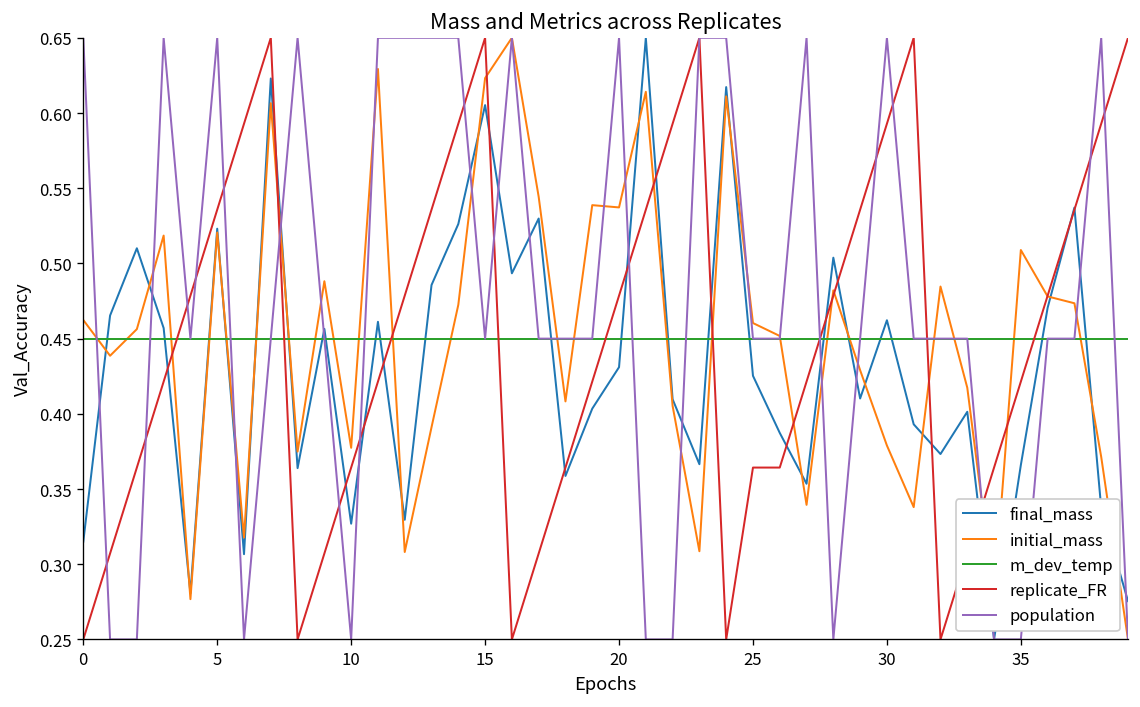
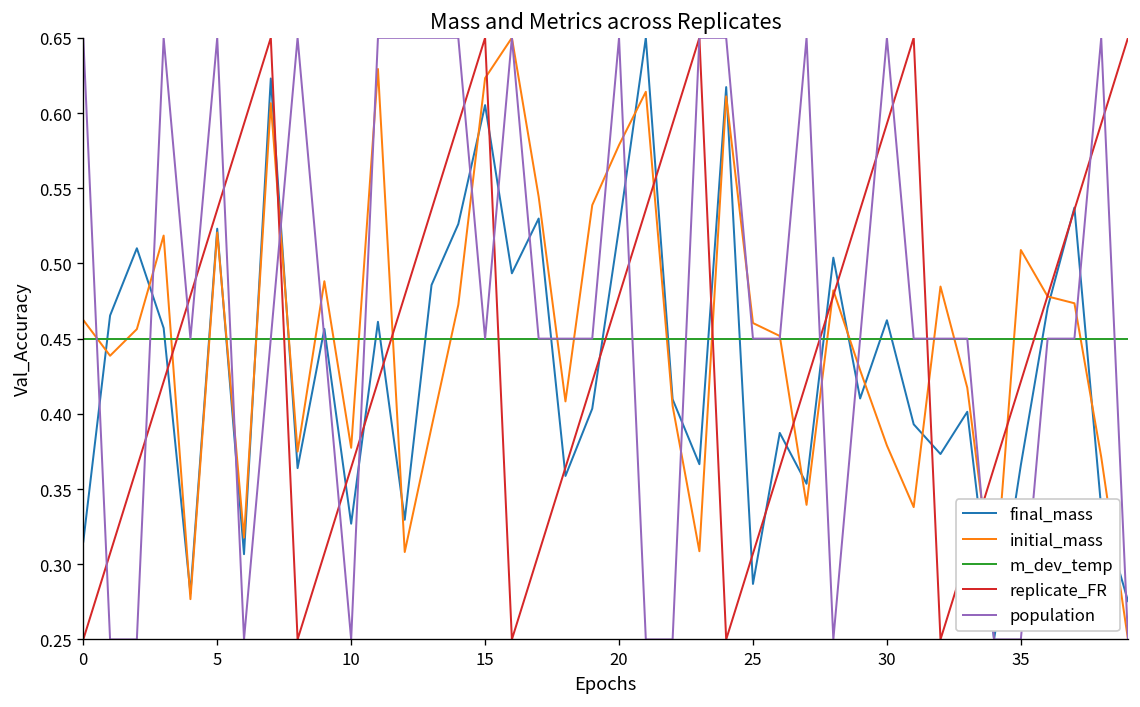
final_mass, 20: 0.431 -> 0.524
initial_mass, 20: 0.537 -> 0.579
final_mass, 25: 0.425 -> 0.287
replicate_FR, 25: 0.364 -> 0.307
